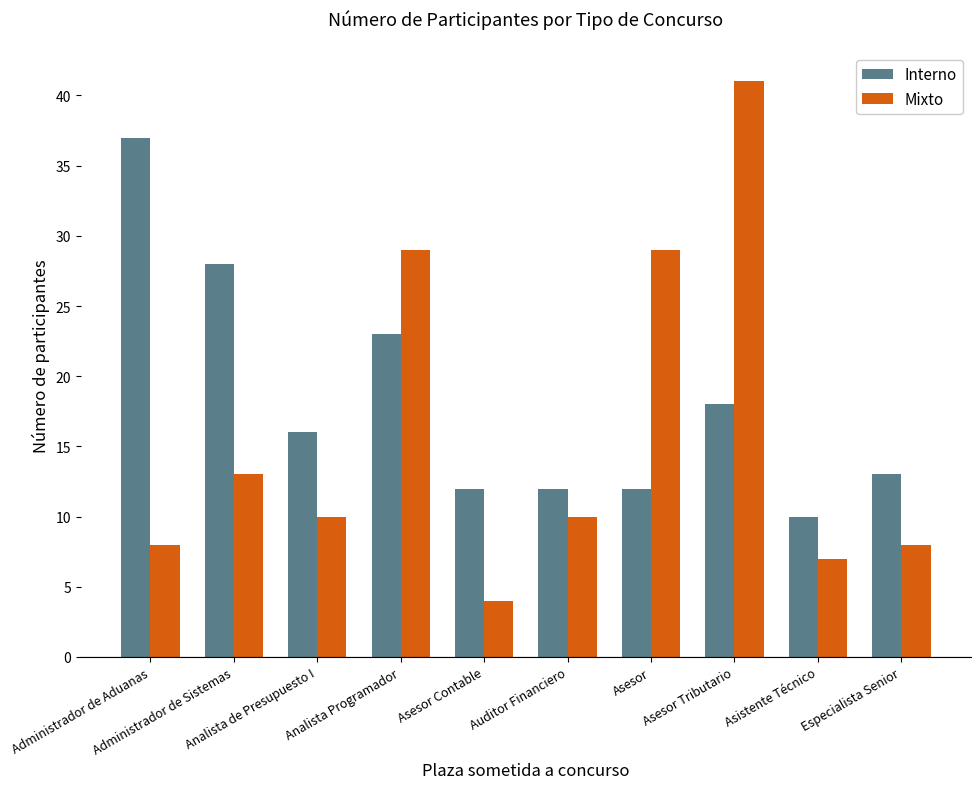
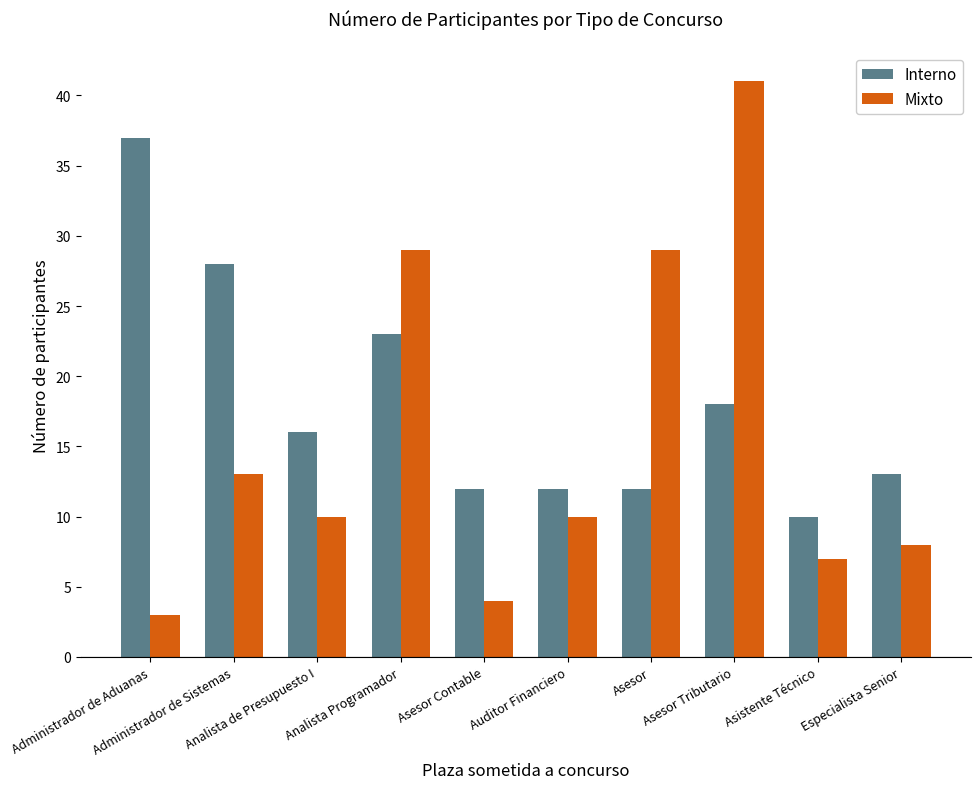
Mixto, Administrador de Aduanas: 8 -> 3
